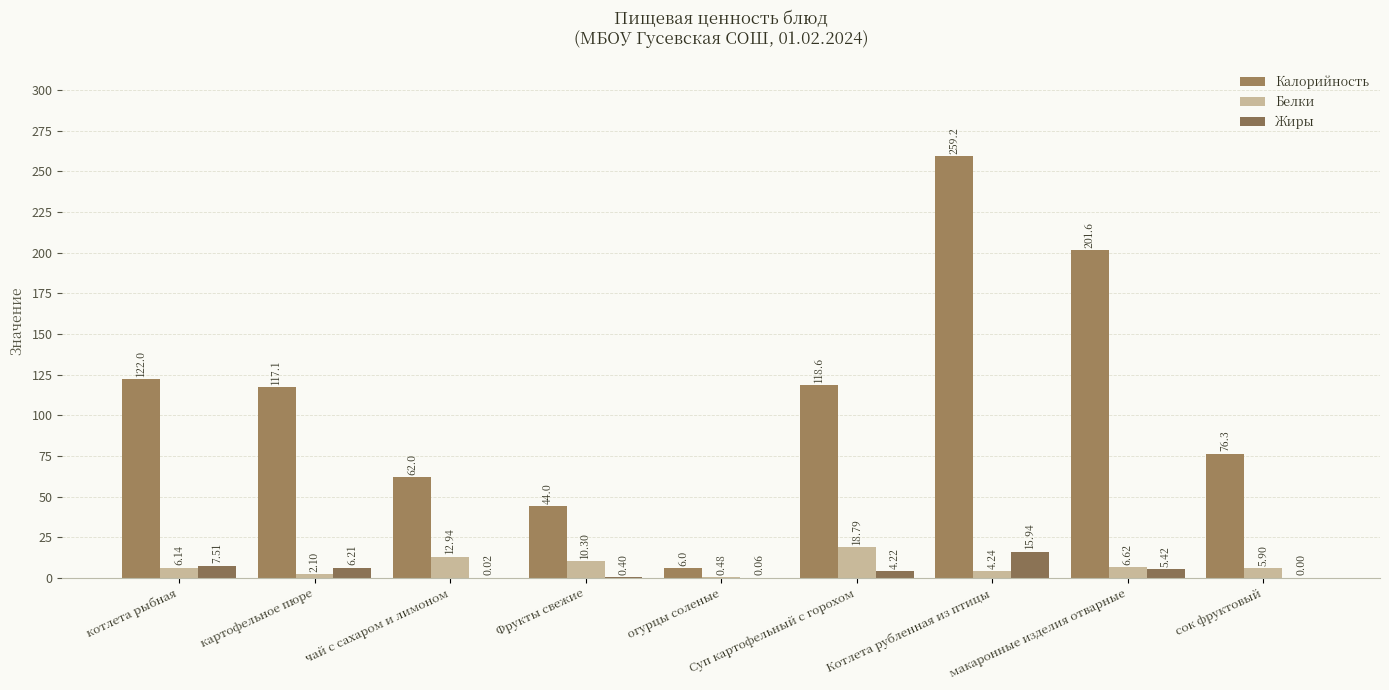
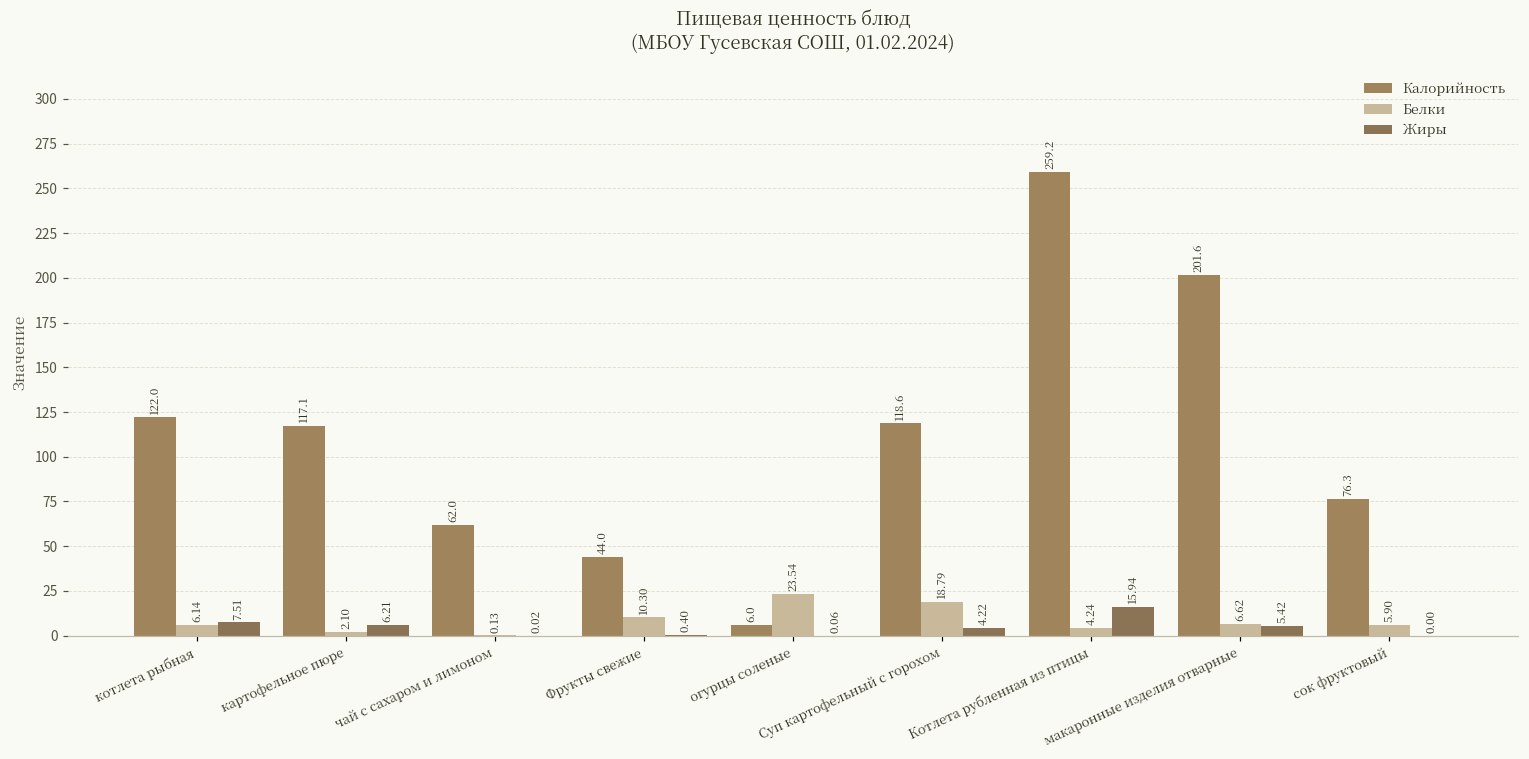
Белки, чай с сахаром и лимоном: 12.94 -> 0.13
Белки, огурцы соленые: 0.48 -> 23.54
